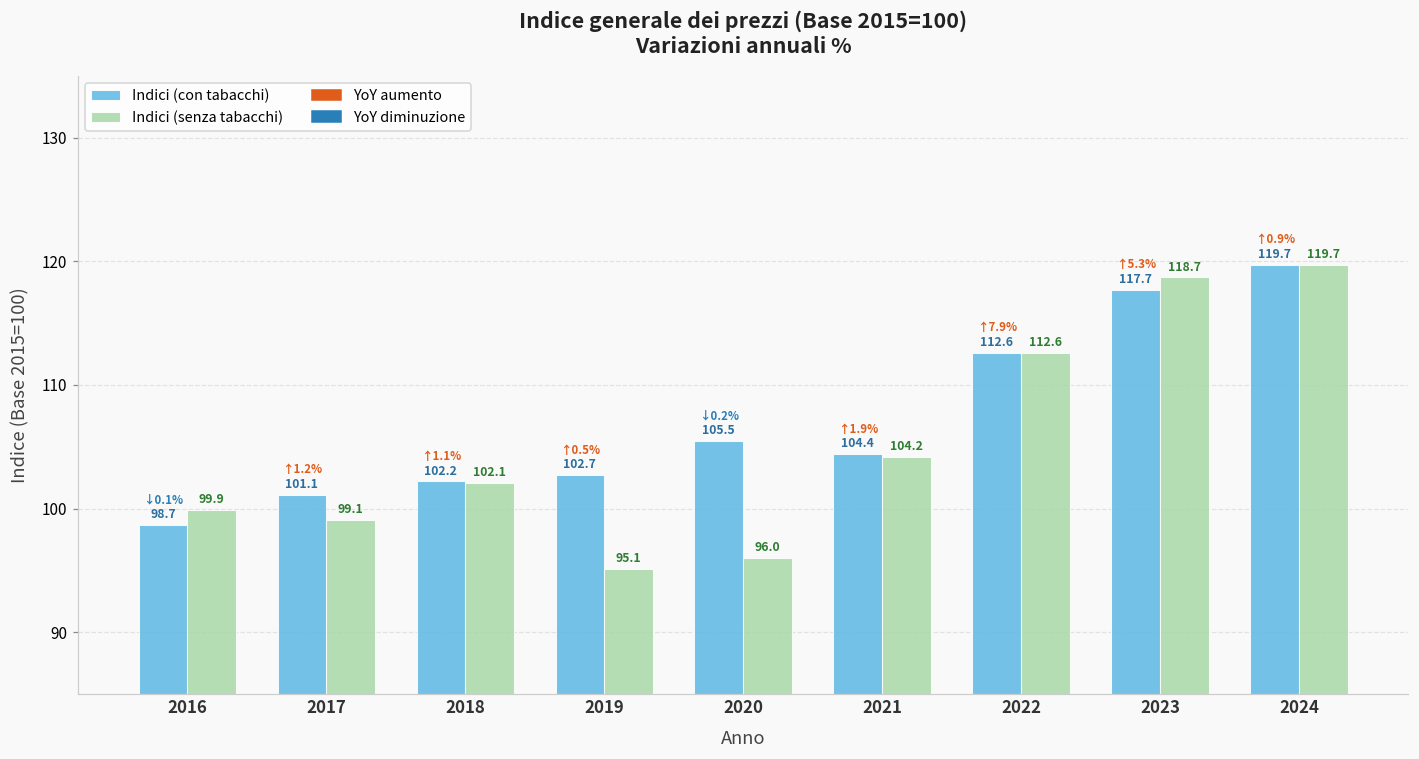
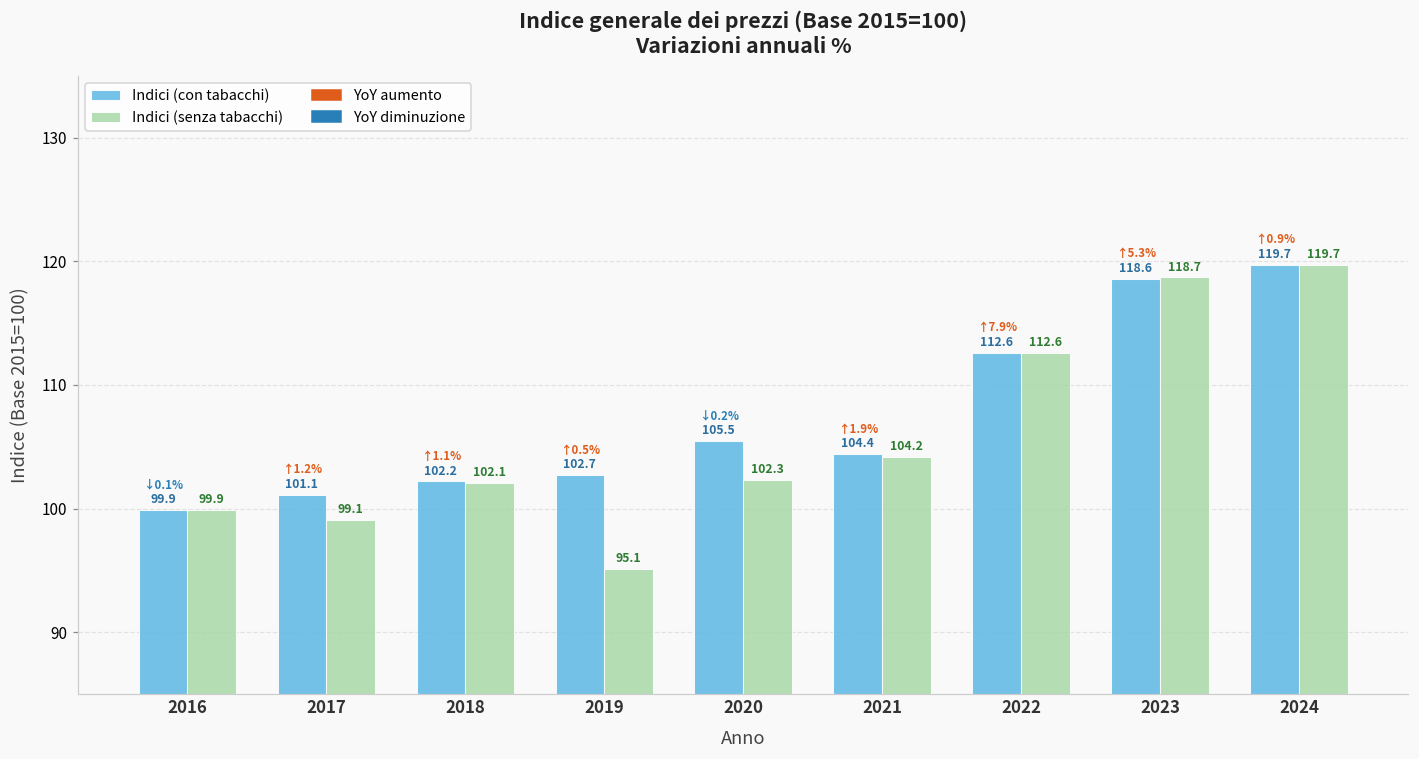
Indici (con tabacchi), 2016: 98.7 -> 99.9
Indici (senza tabacchi), 2020: 96.0 -> 102.3
Indici (con tabacchi), 2023: 117.7 -> 118.6
